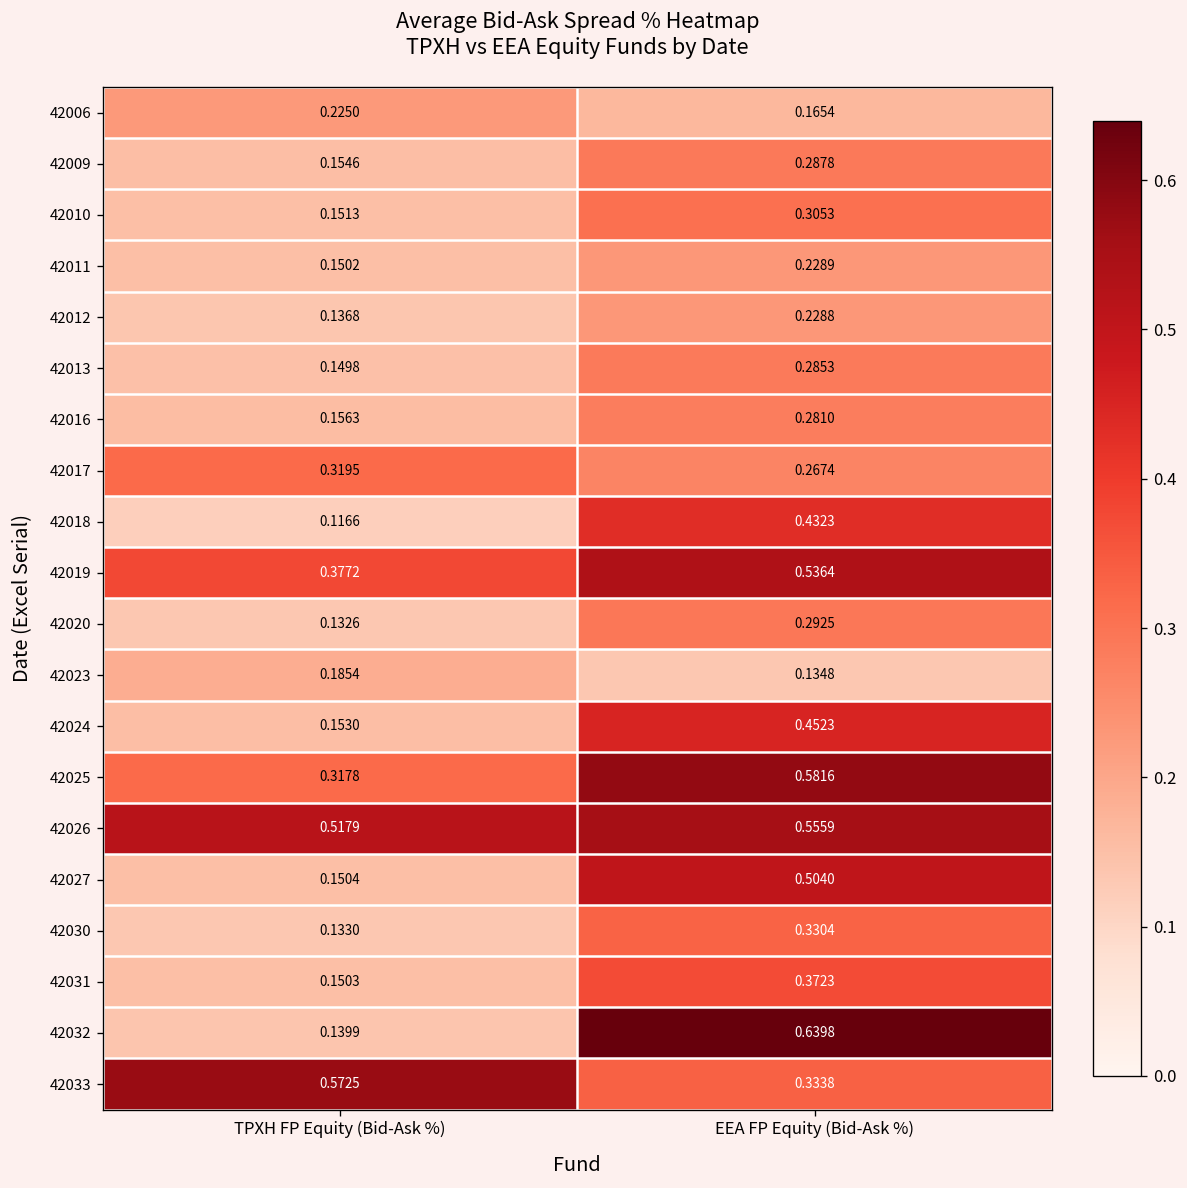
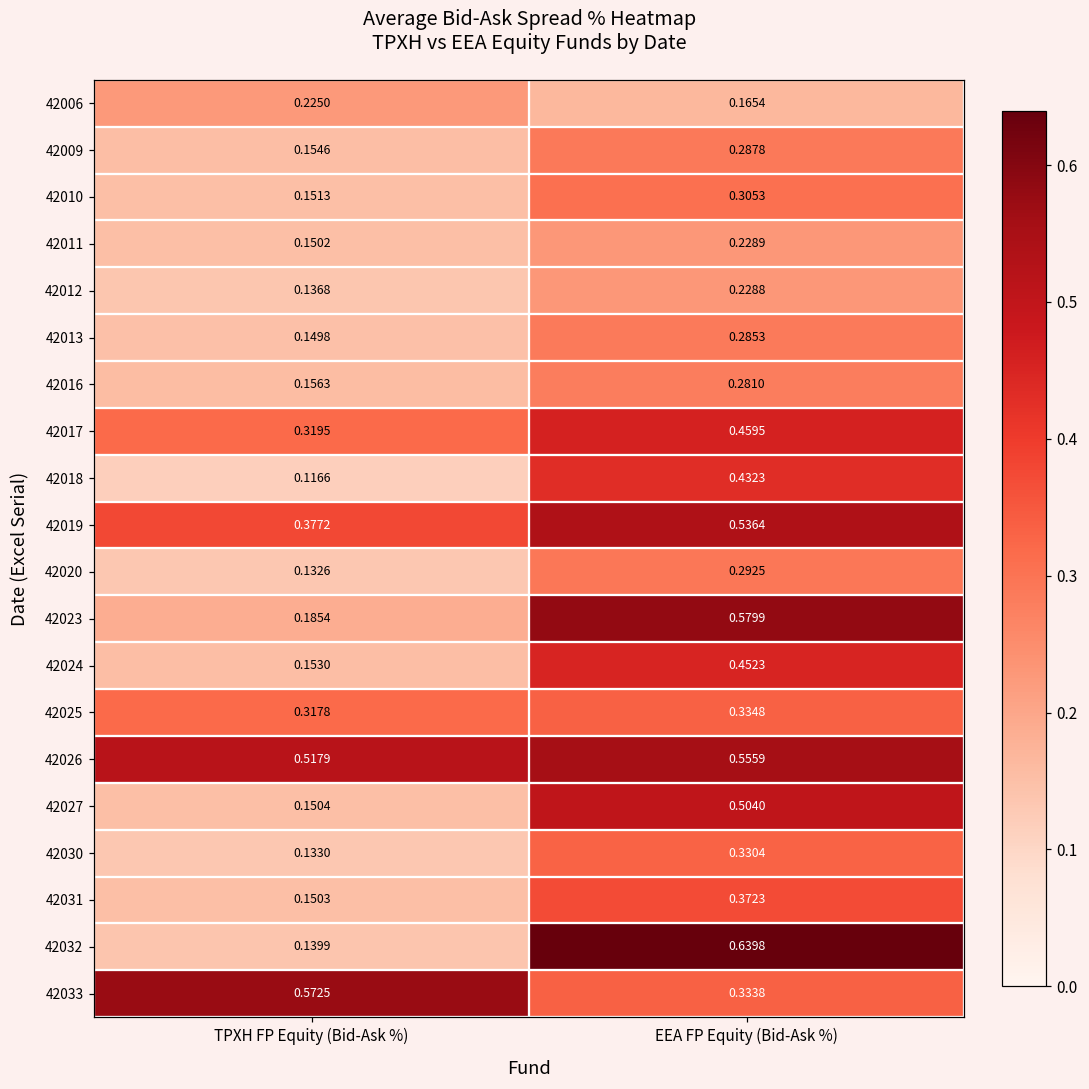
42017, EEA FP Equity (Bid-Ask %): 0.2674 -> 0.4595
42023, EEA FP Equity (Bid-Ask %): 0.1348 -> 0.5799
42025, EEA FP Equity (Bid-Ask %): 0.5816 -> 0.3348
